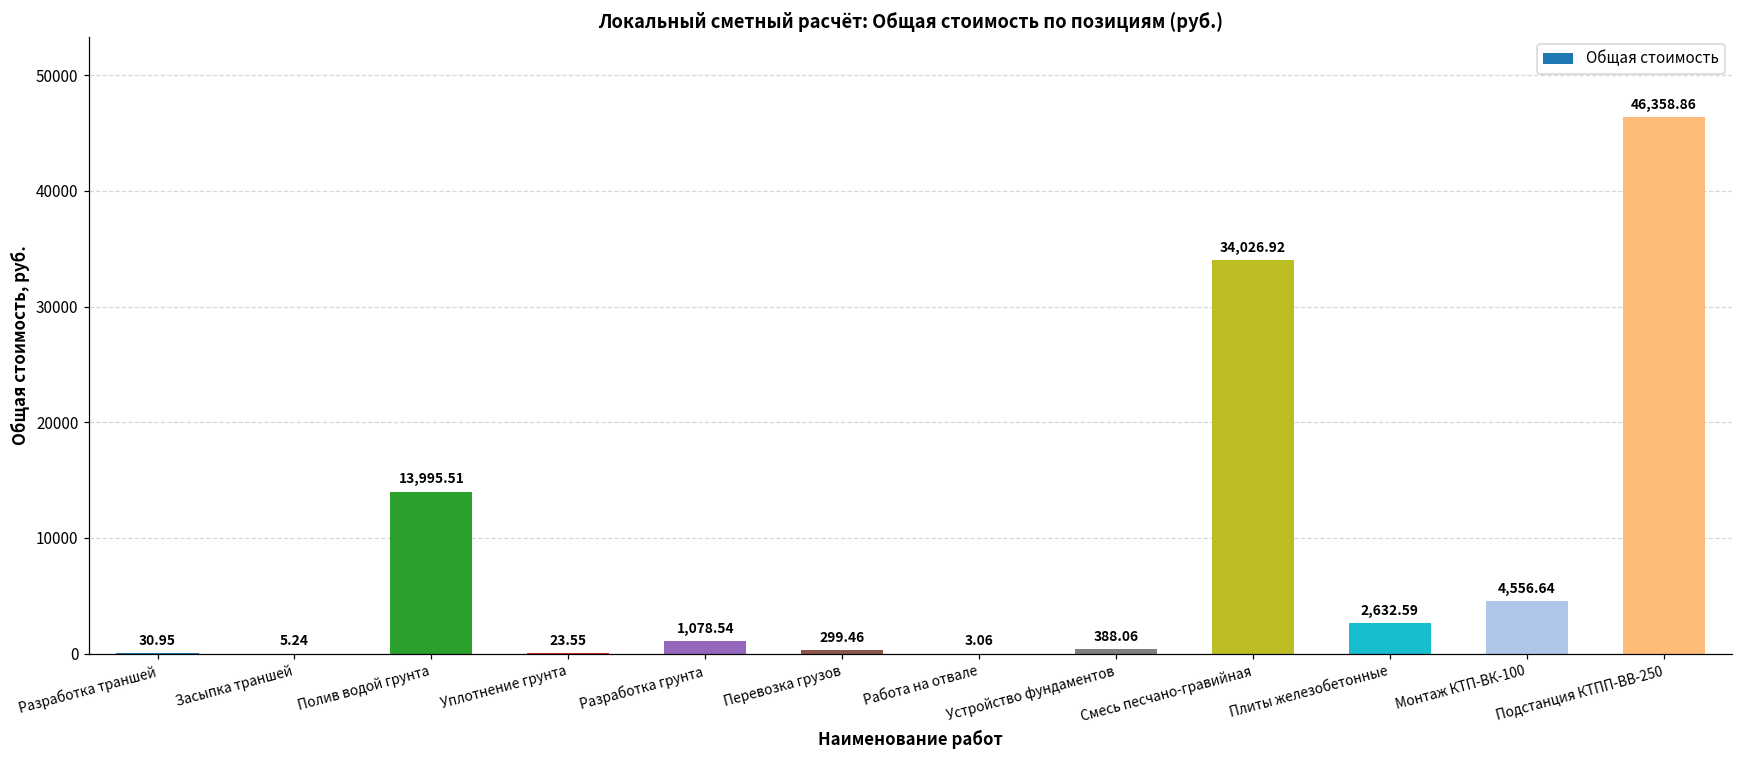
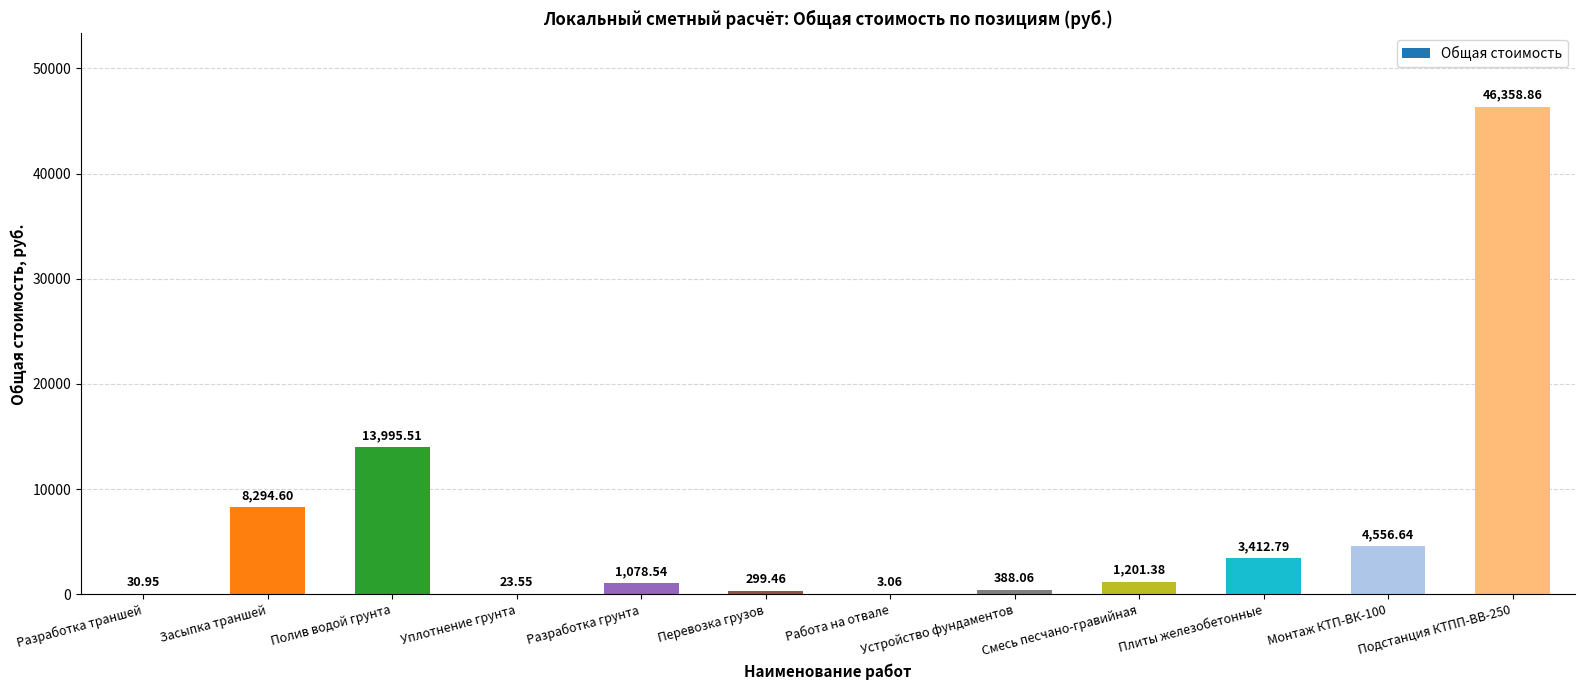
Засыпка траншей: 5.24 -> 8,294.60
Смесь песчано-гравийная: 34,026.92 -> 1,201.38
Плиты железобетонные: 2,632.59 -> 3,412.79
